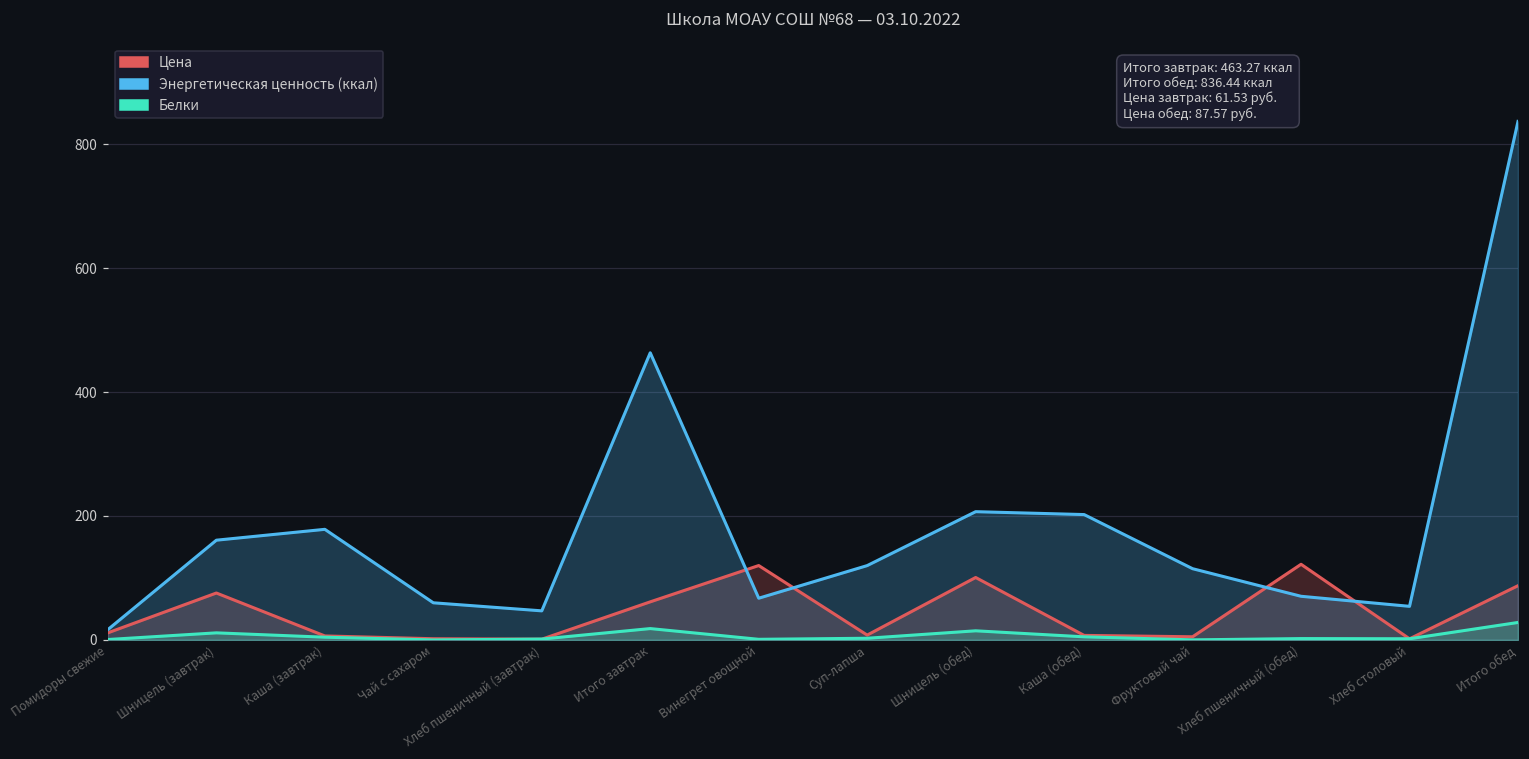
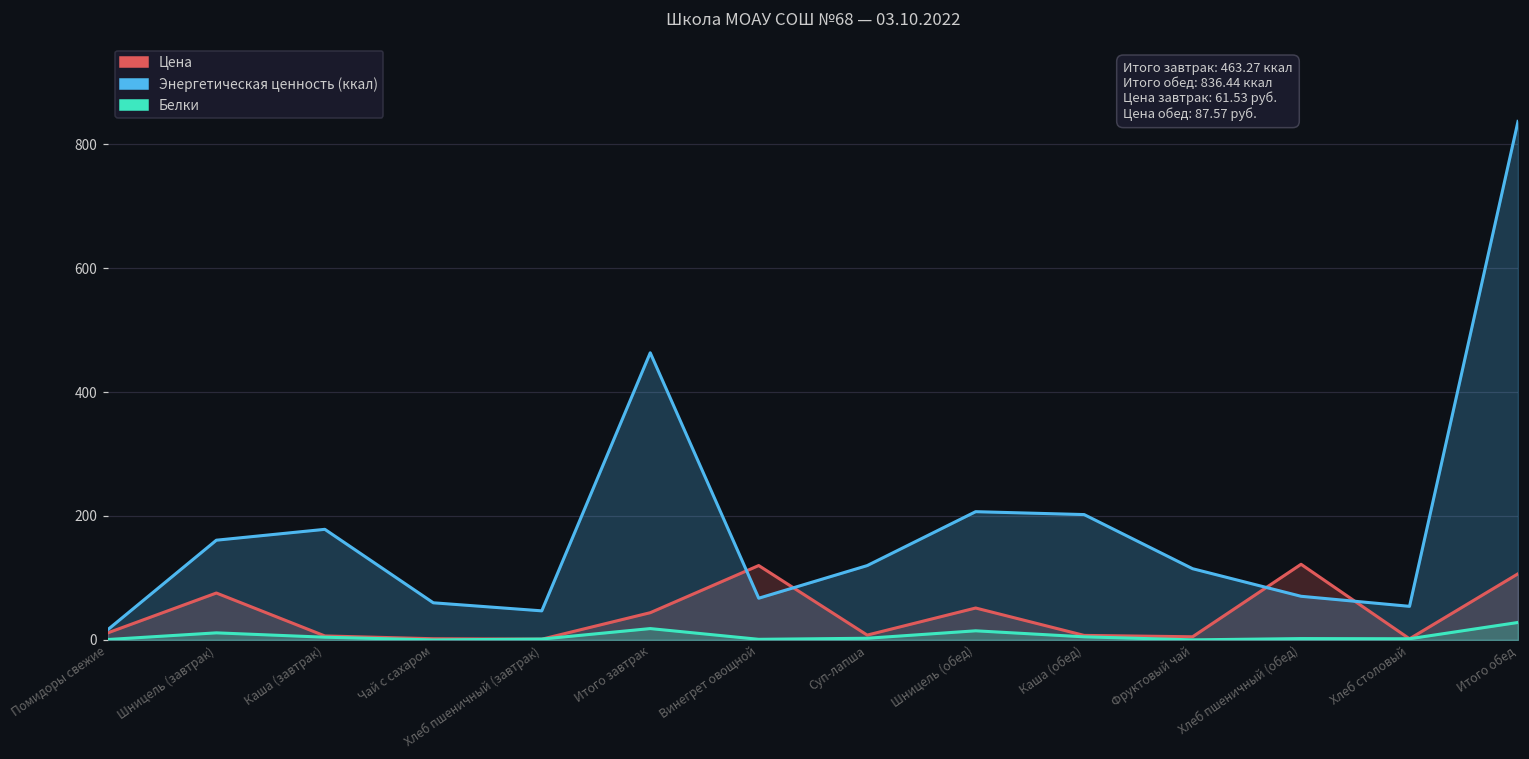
Цена, Итого завтрак: 60 -> 40
Цена, Шницель (обед): 100 -> 50
Цена, Итого обед: 90 -> 110
